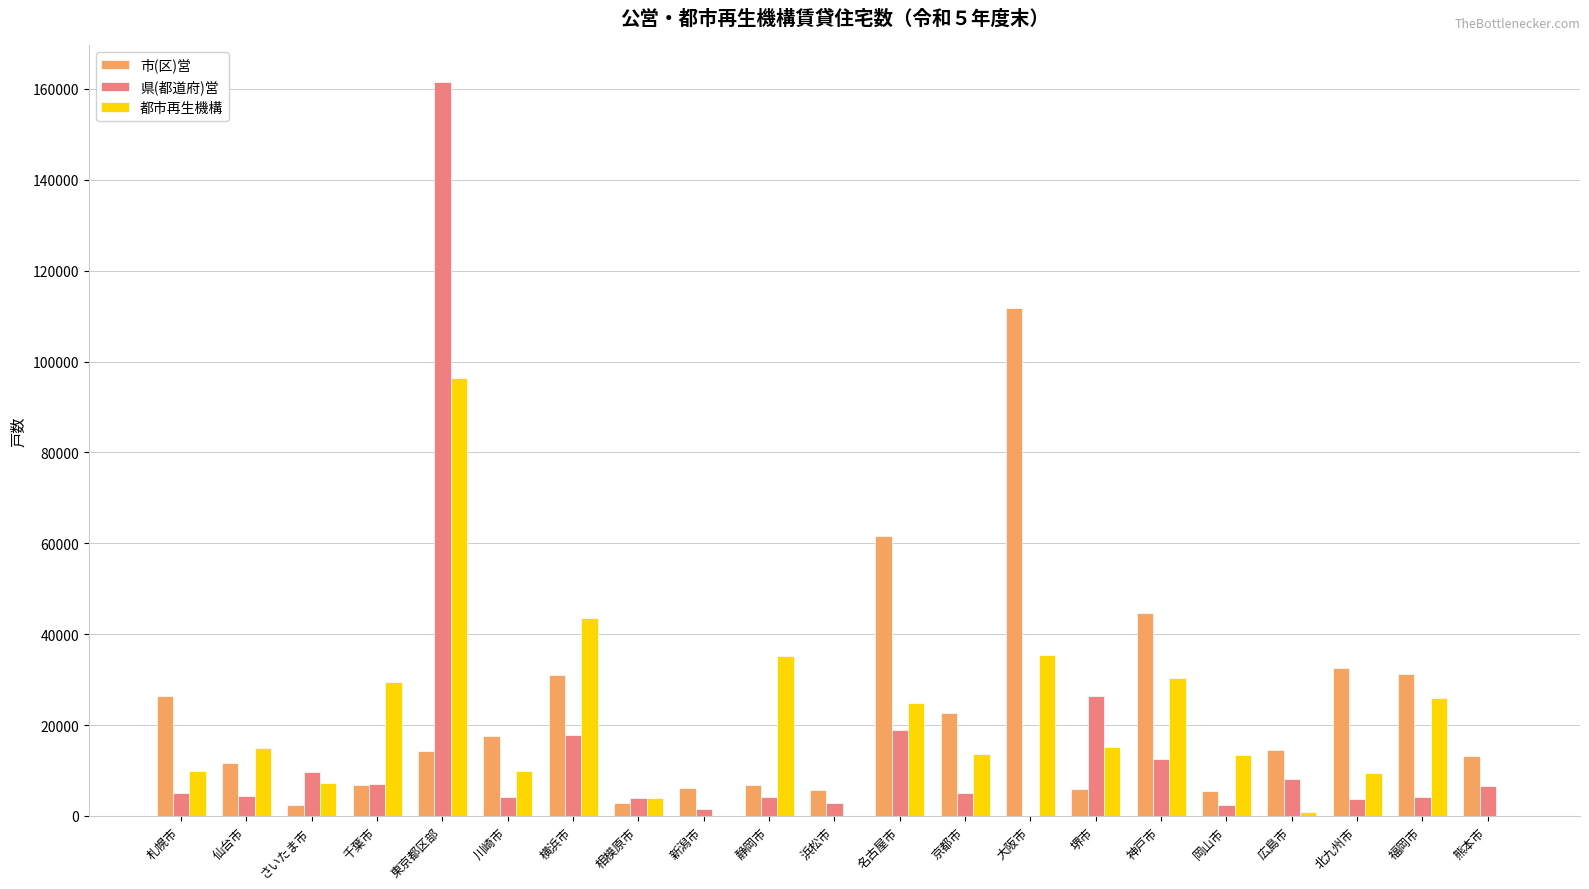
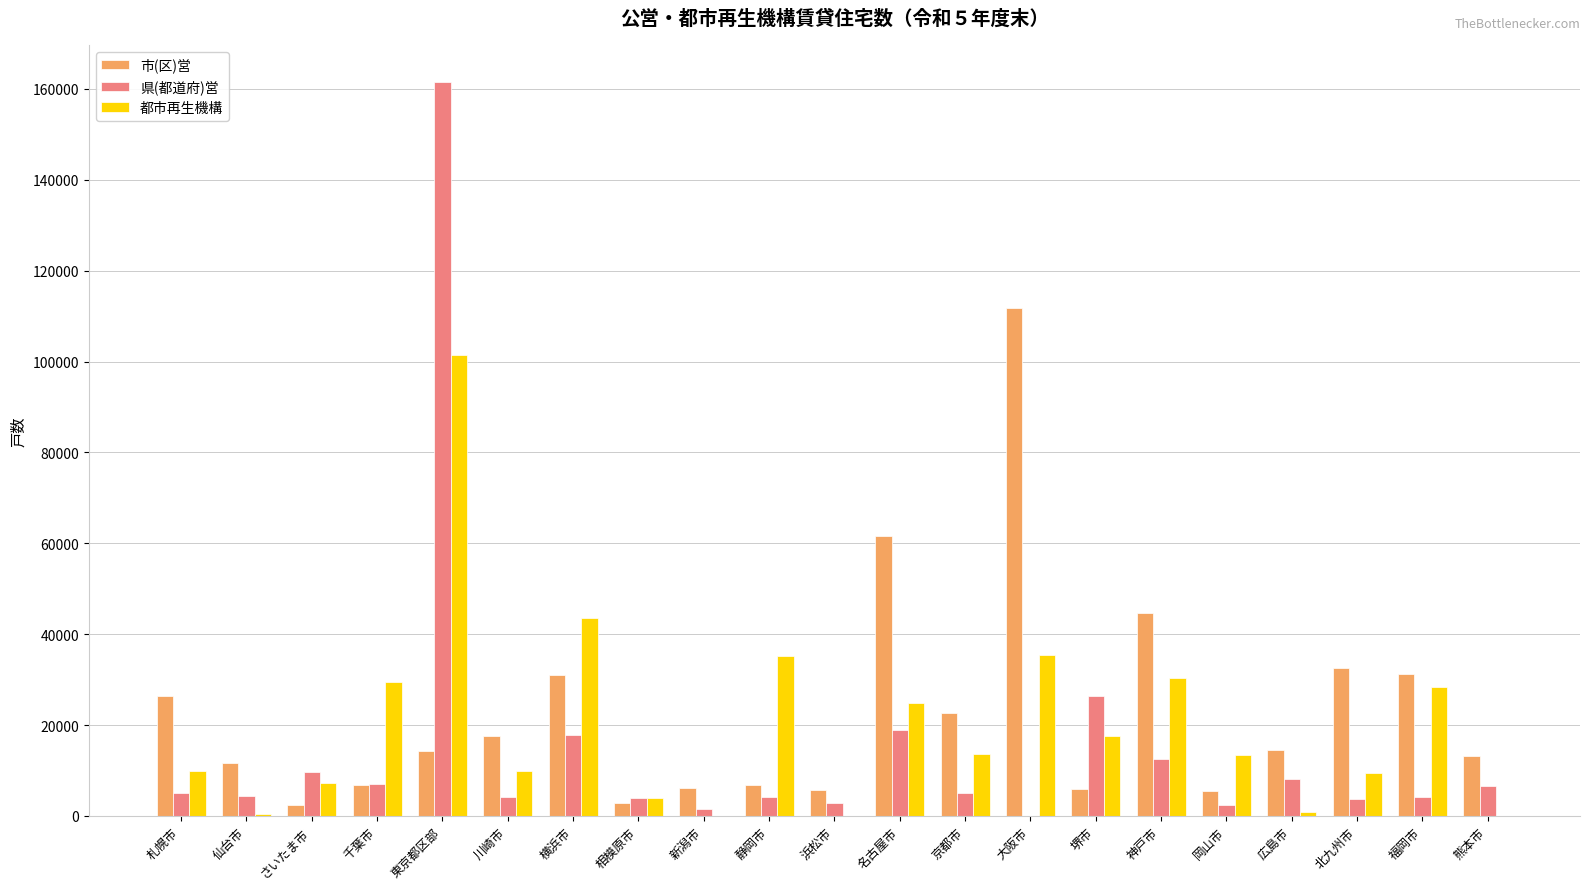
都市再生機構, 仙台市: 15000 -> 1000
都市再生機構, 東京都区部: 96000 -> 101000
都市再生機構, 堺市: 15000 -> 17000
都市再生機構, 福岡市: 26000 -> 28000
